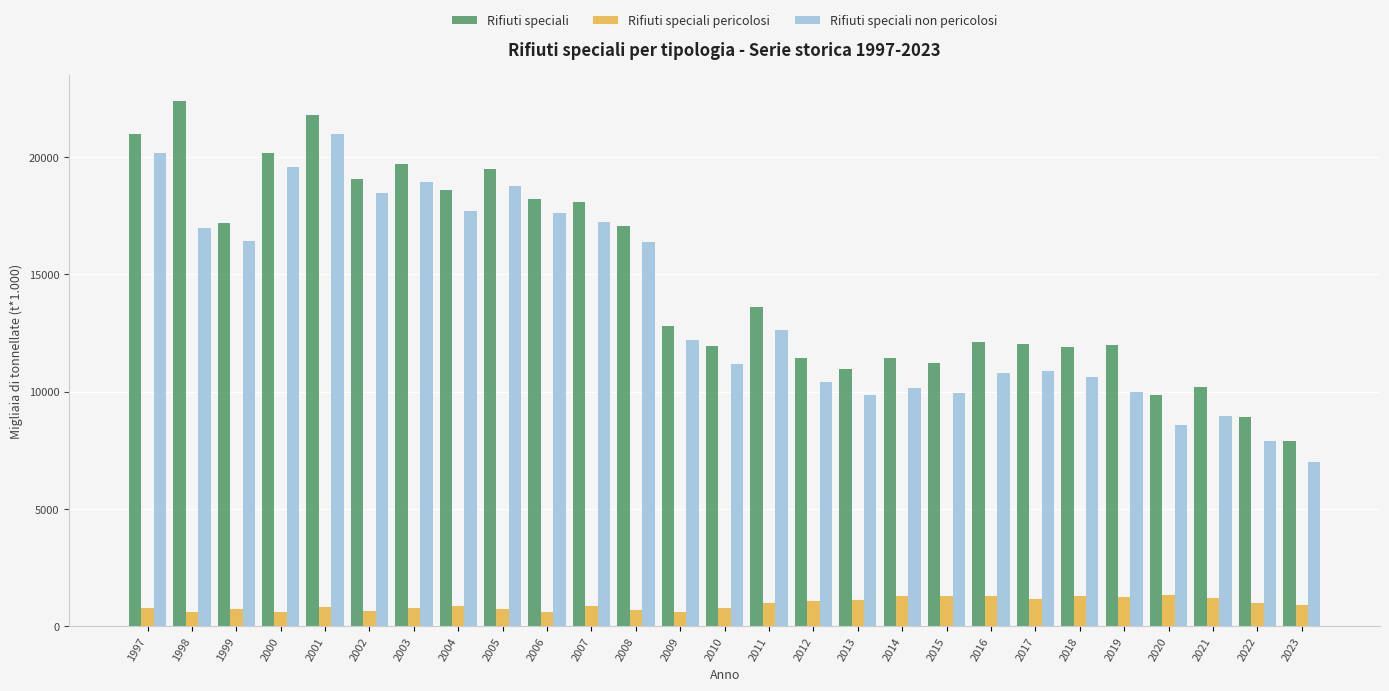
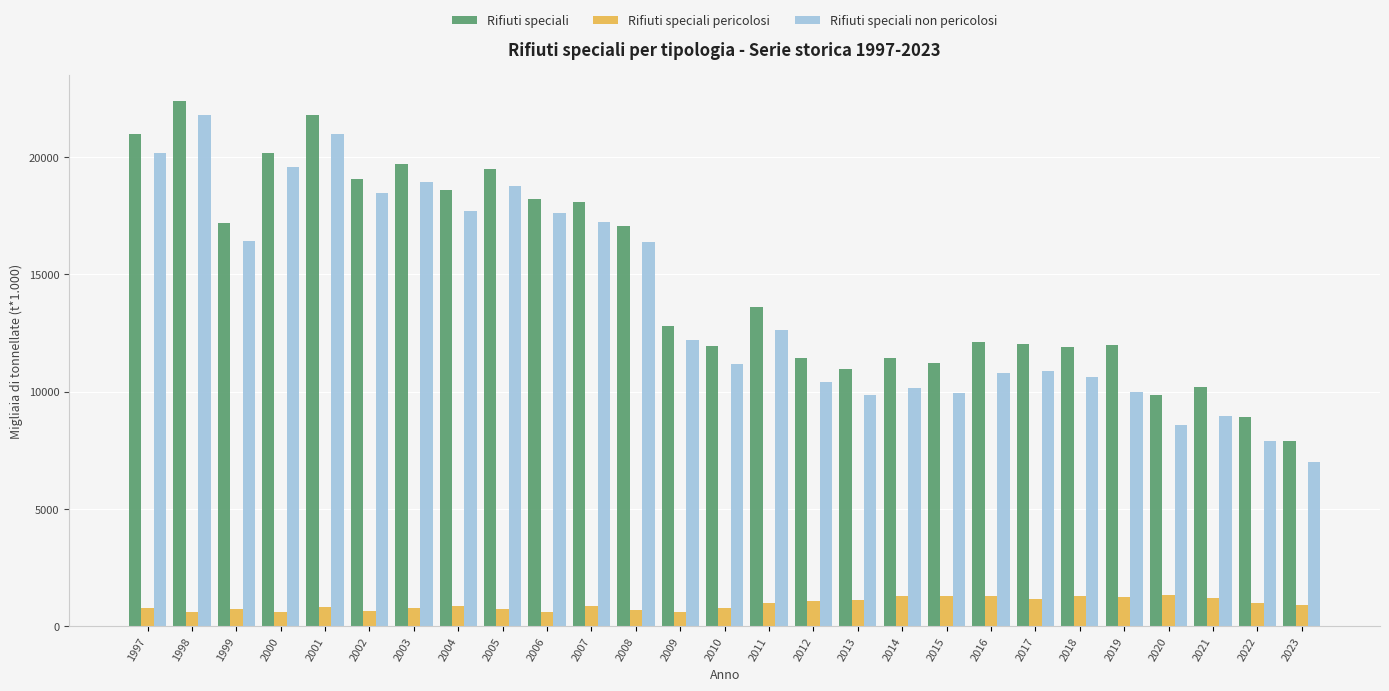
Rifiuti speciali non pericolosi, 1998: 17000 -> 21800
